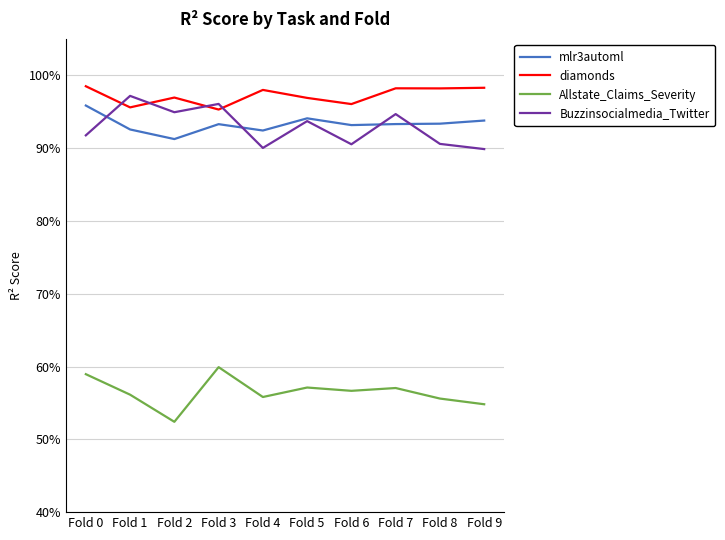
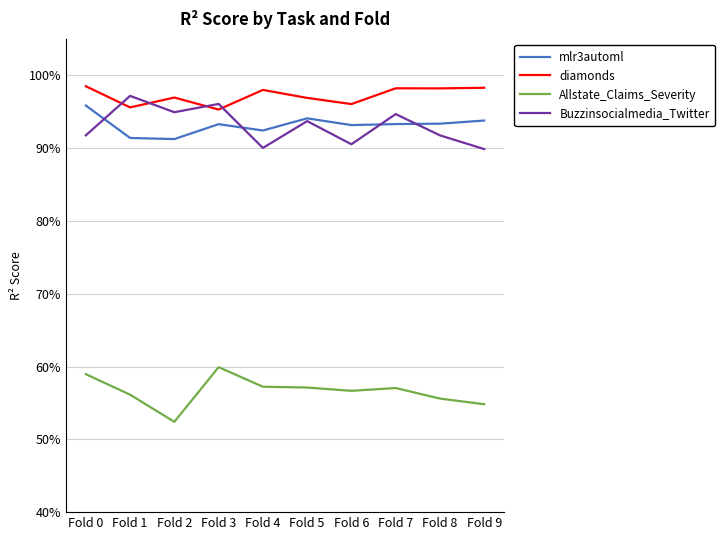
mlr3automl, Fold 1: 93% -> 91%
Allstate_Claims_Severity, Fold 4: 56% -> 57%
Buzzinsocialmedia_Twitter, Fold 8: 91% -> 92%
